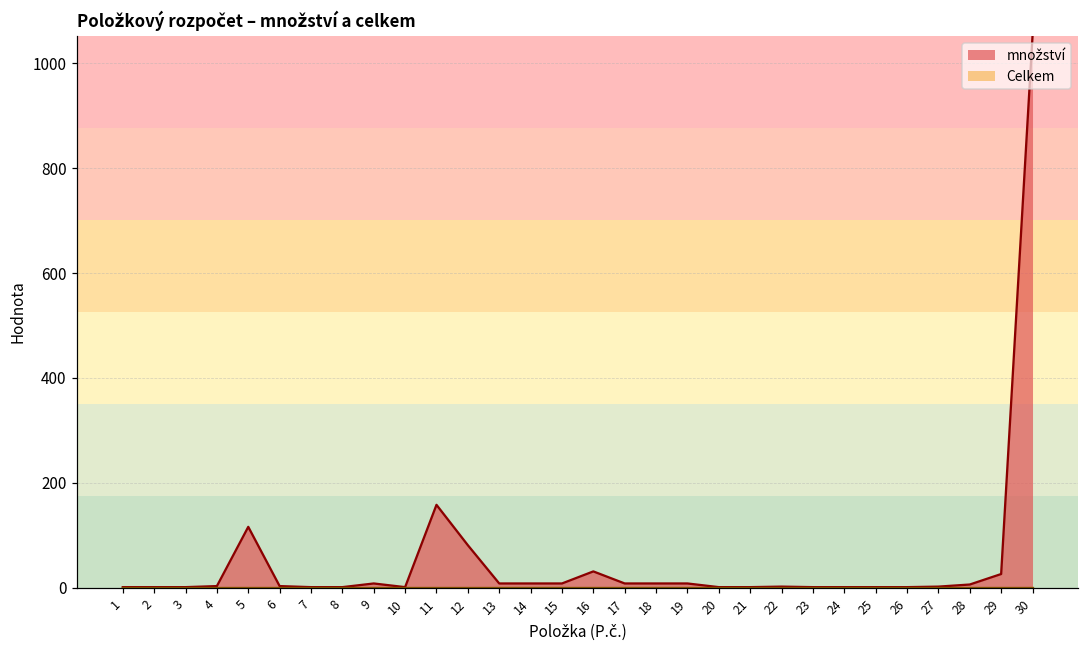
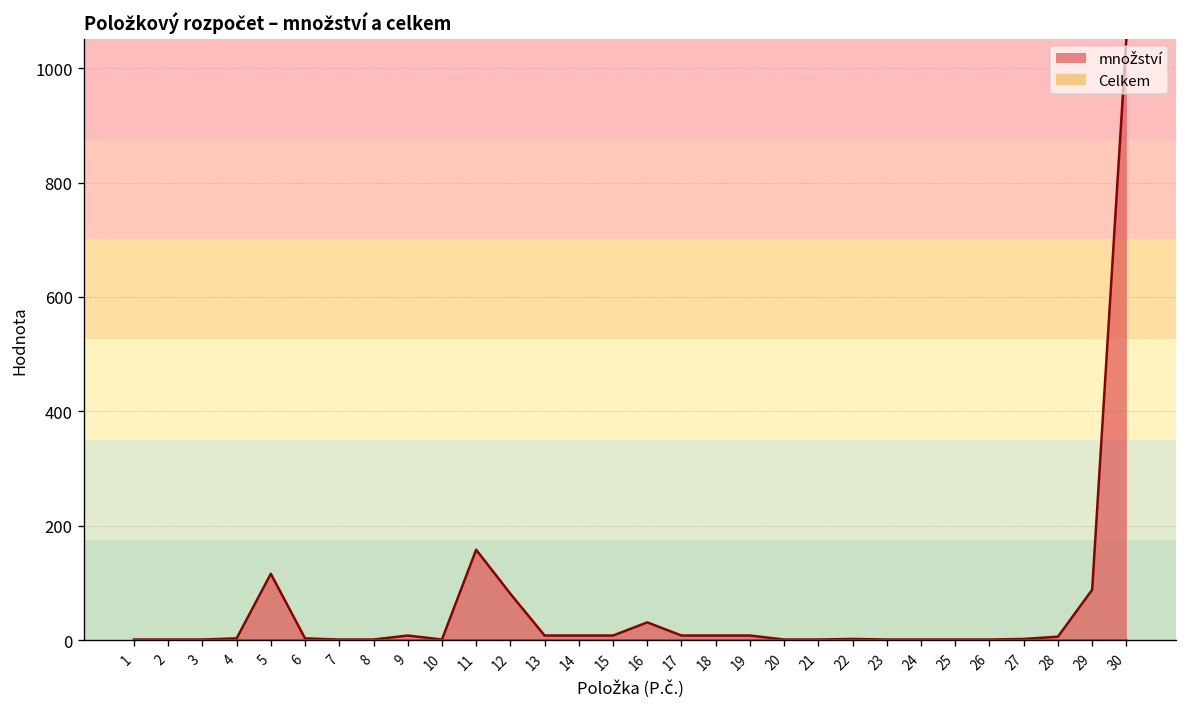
množství, 29: 30 -> 90
